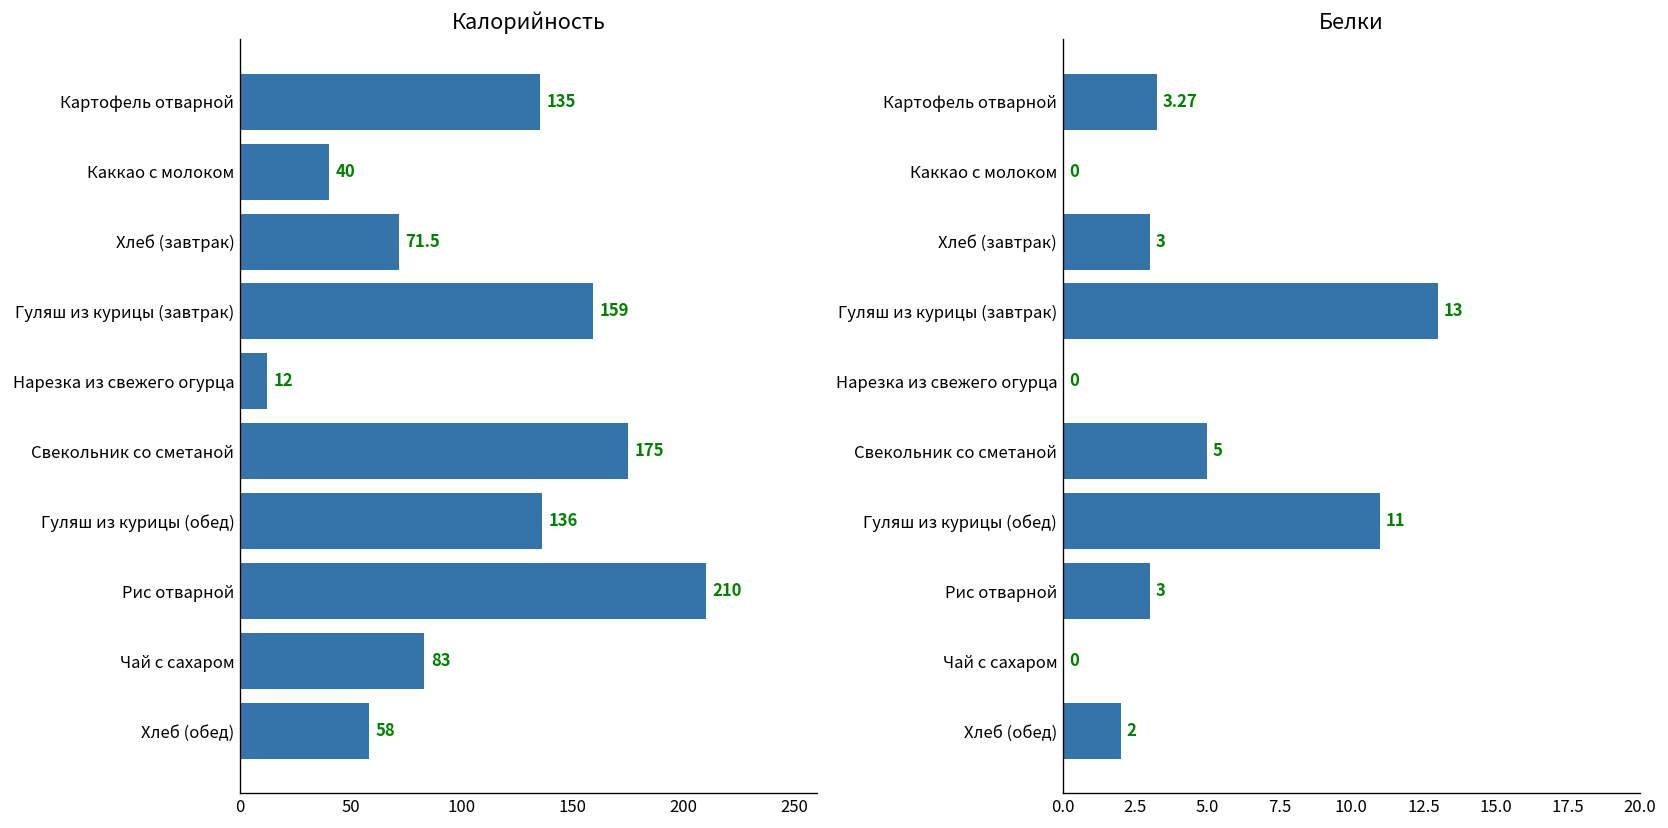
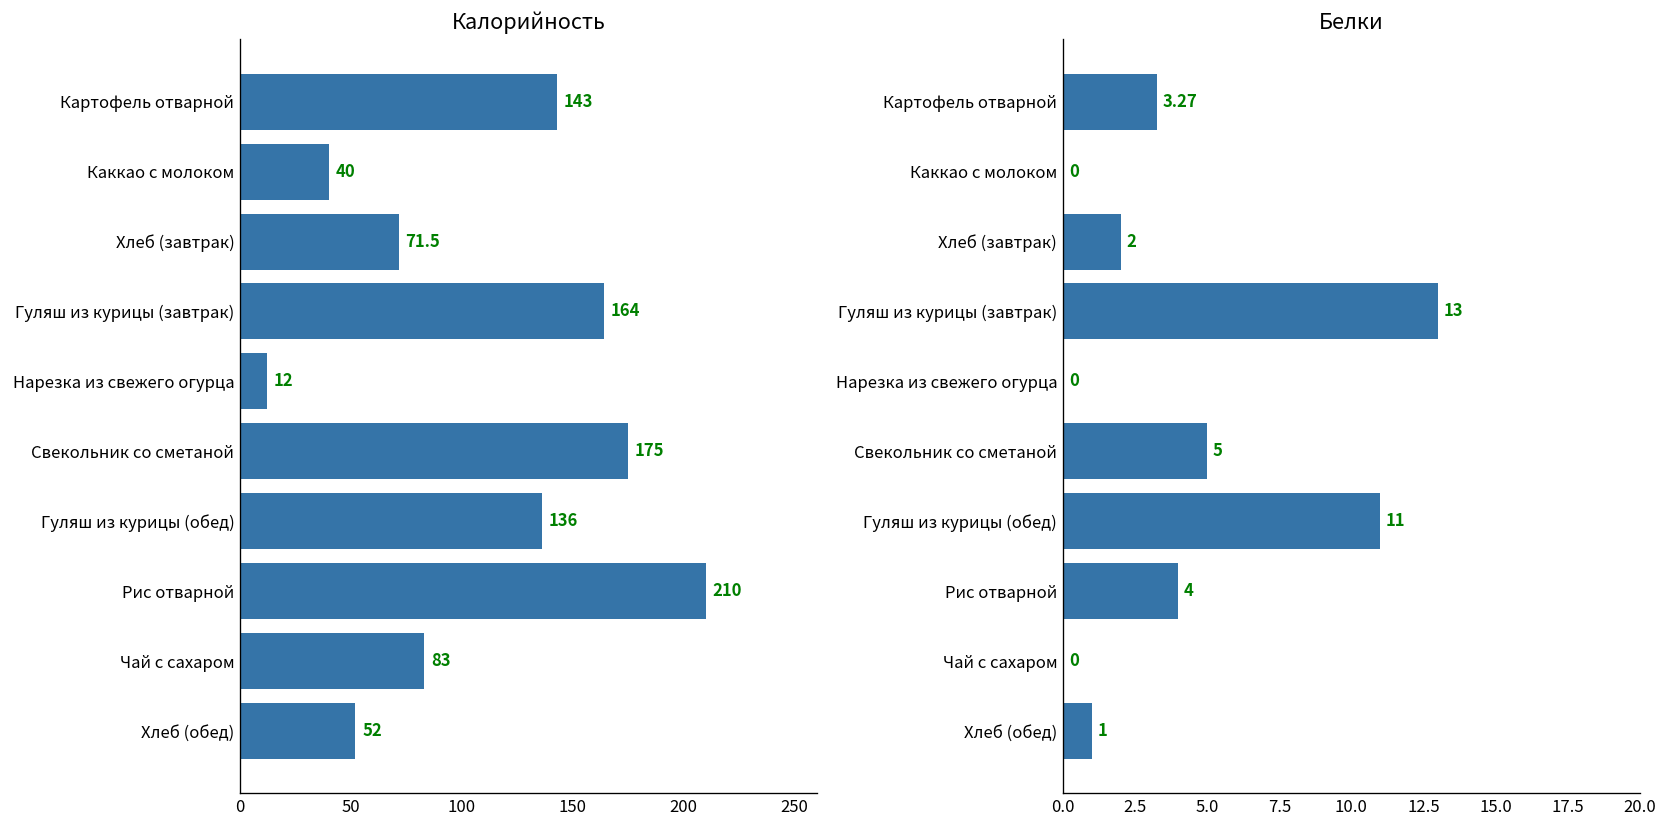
Калорийность, Картофель отварной: 135 -> 143
Калорийность, Гуляш из курицы (завтрак): 159 -> 164
Калорийность, Хлеб (обед): 58 -> 52
Белки, Хлеб (завтрак): 3 -> 2
Белки, Рис отварной: 3 -> 4
Белки, Хлеб (обед): 2 -> 1
